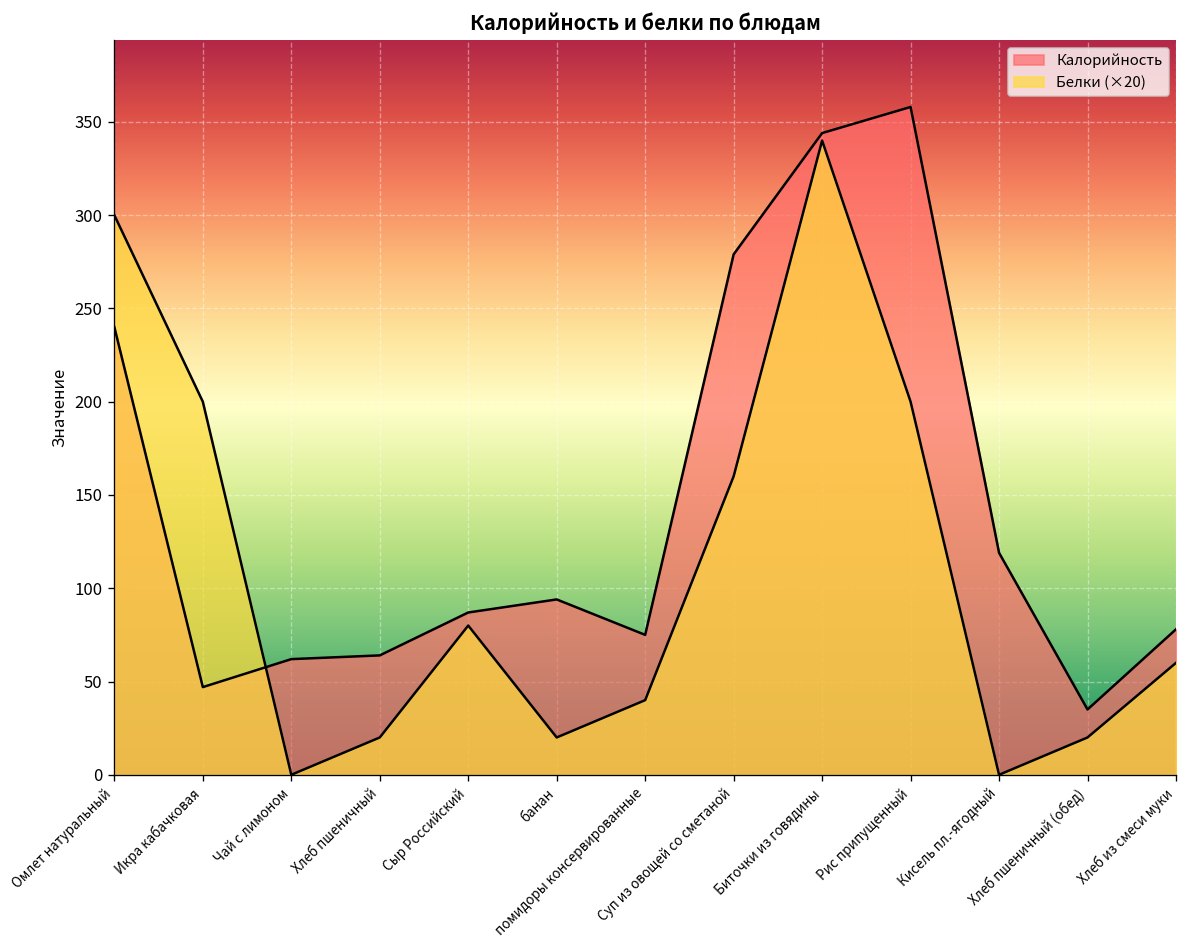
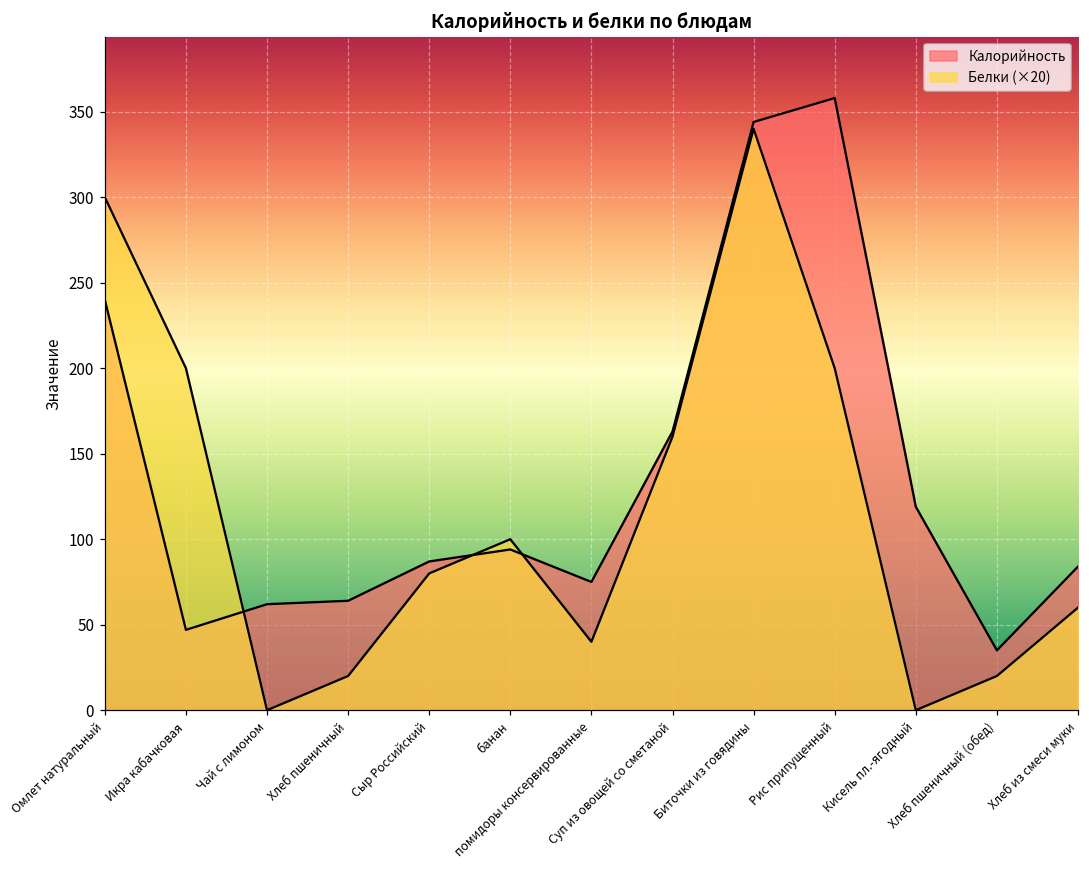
Белки (×20), банан: 20 -> 100
Калорийность, Суп из овощей со сметаной: 279 -> 163
Калорийность, Хлеб из смеси муки: 78 -> 84
